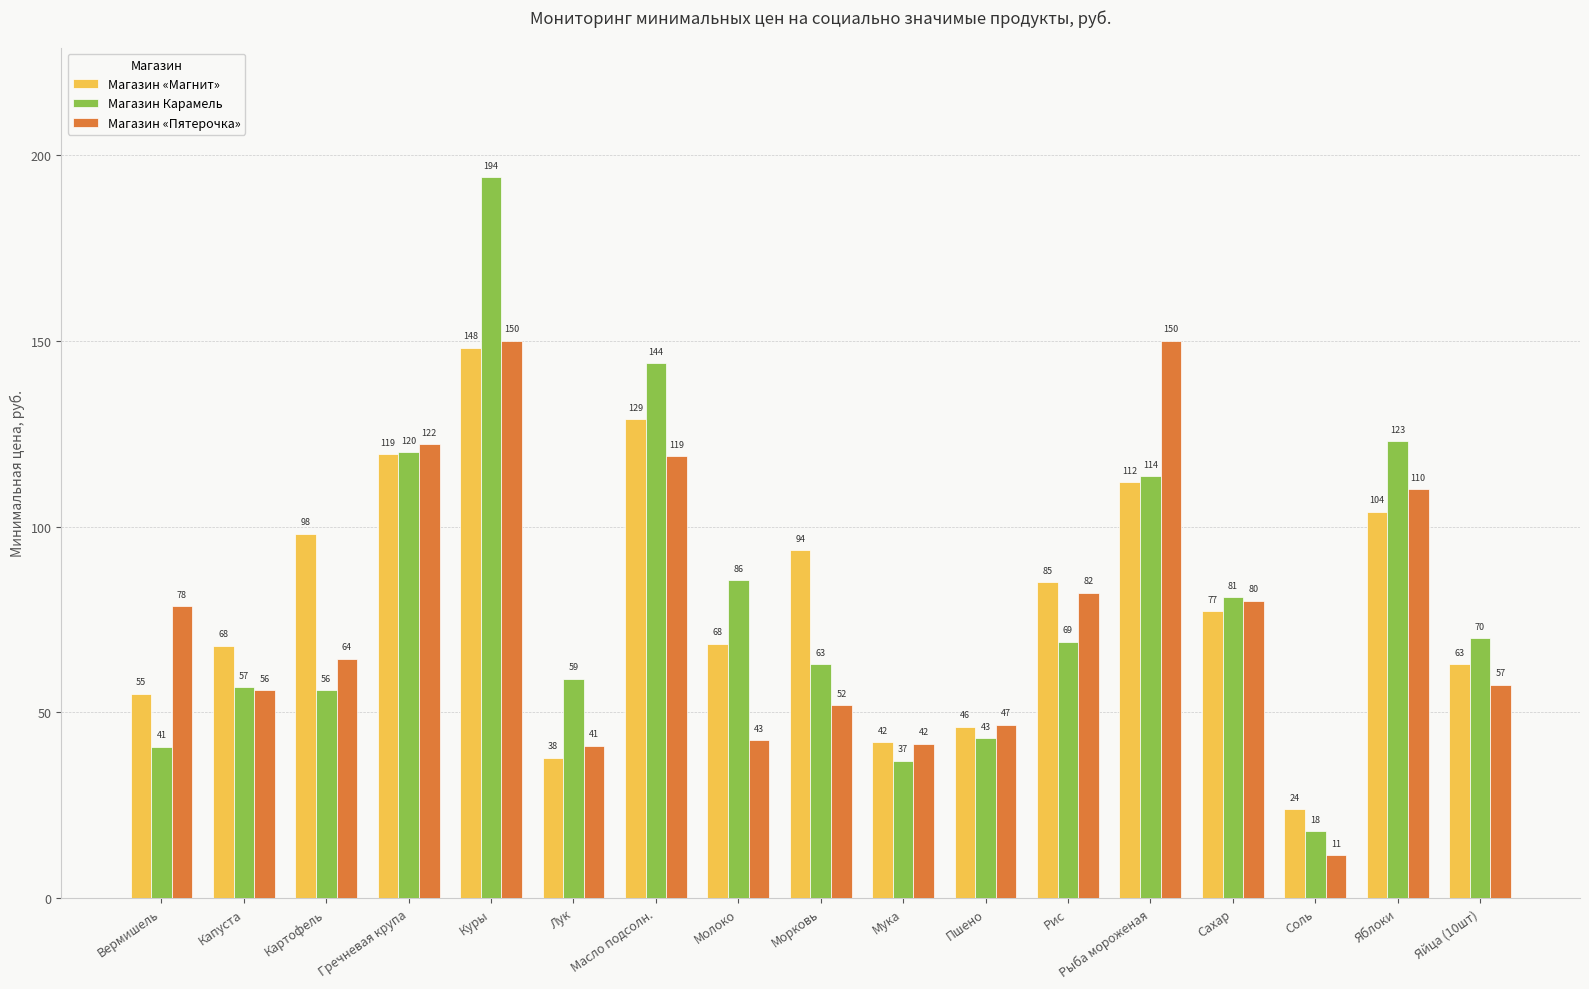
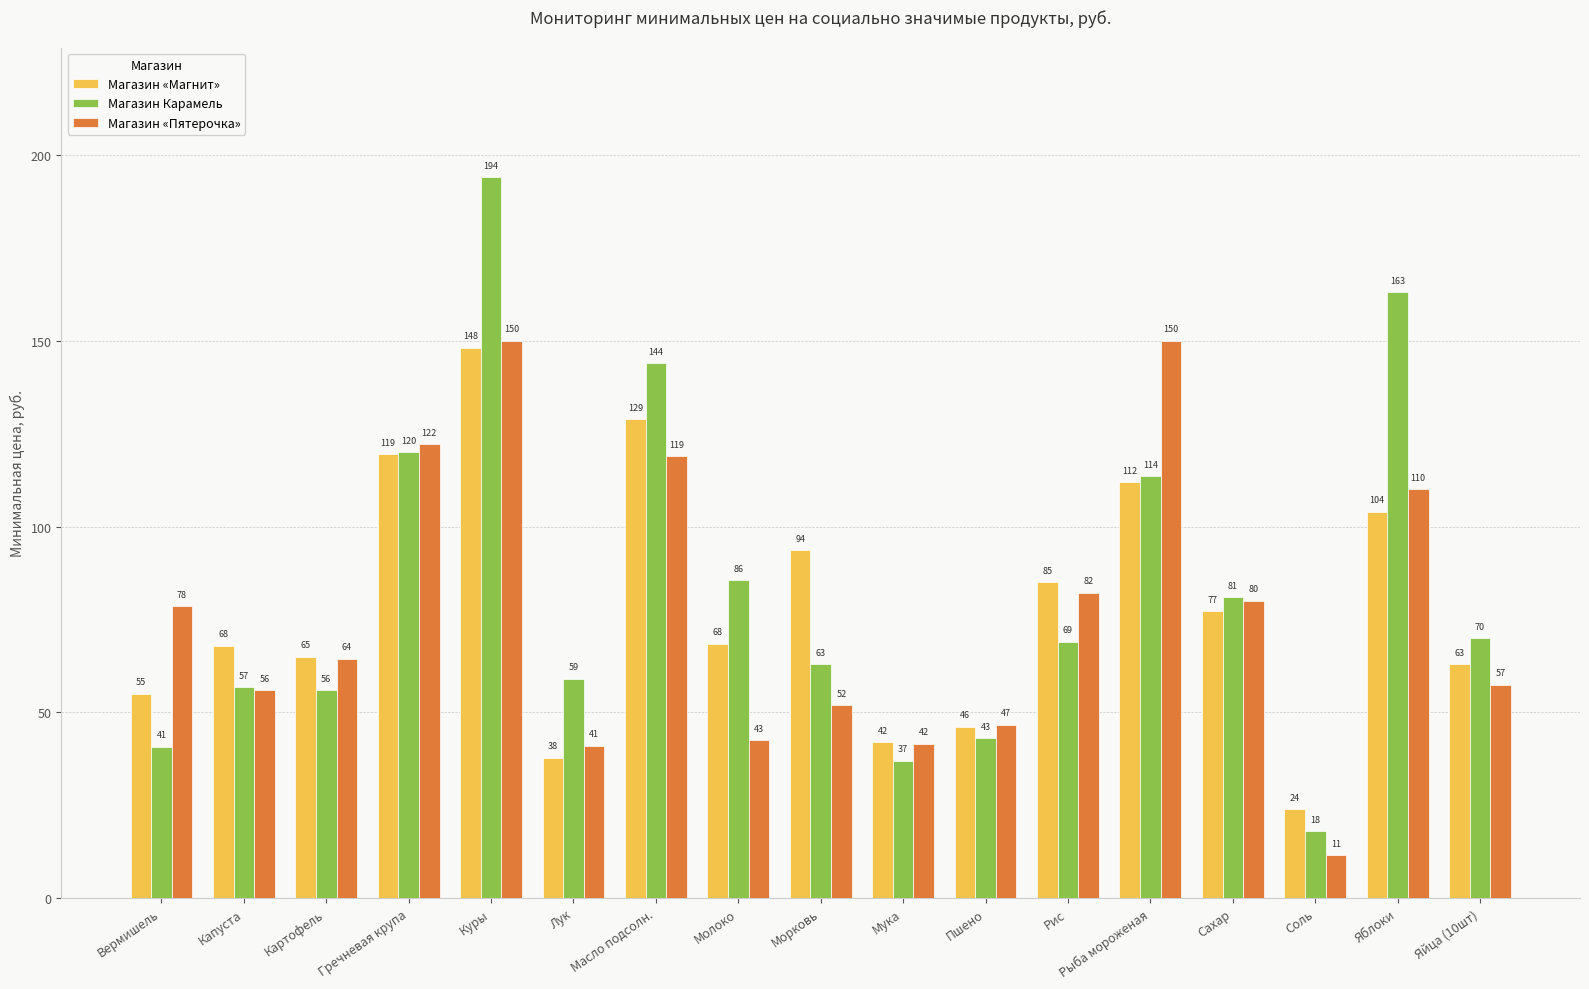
Магазин «Магнит», Картофель: 98 -> 65
Магазин Карамель, Яблоки: 123 -> 163
